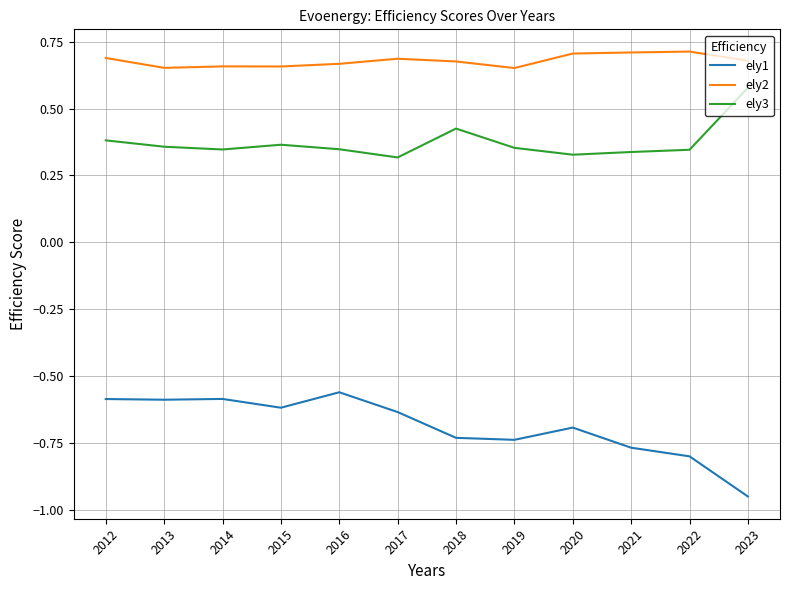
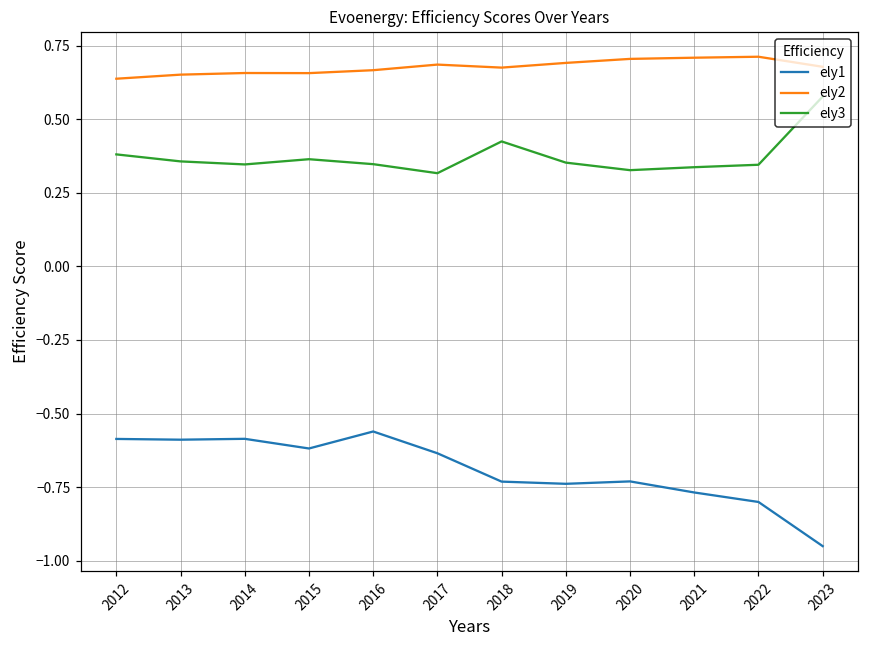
ely2, 2012: 0.69 -> 0.64
ely2, 2019: 0.65 -> 0.69
ely1, 2020: -0.69 -> -0.73
